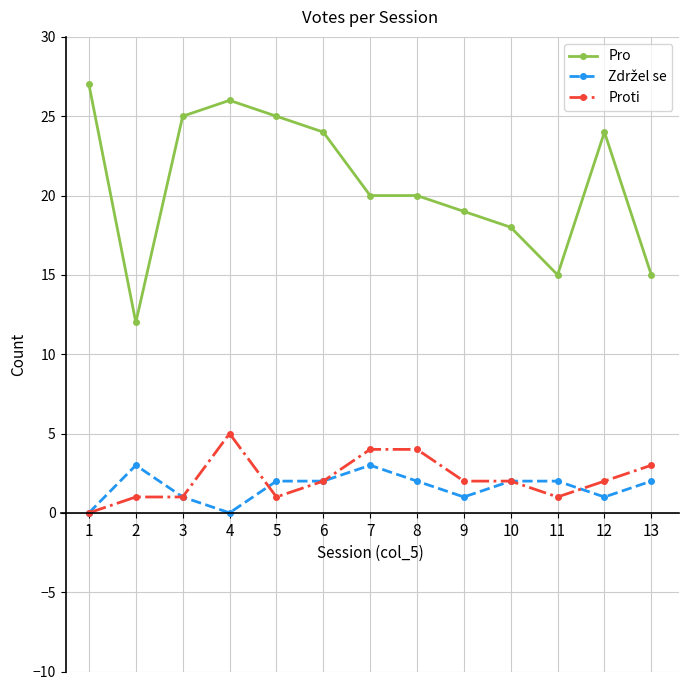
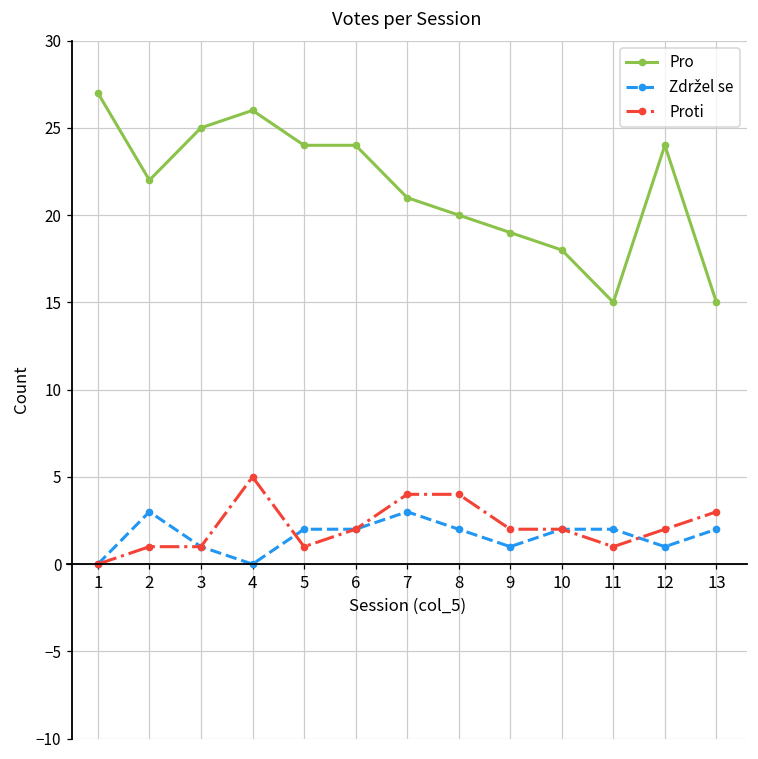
Pro, 2: 12 -> 22
Pro, 5: 25 -> 24
Pro, 7: 20 -> 21
